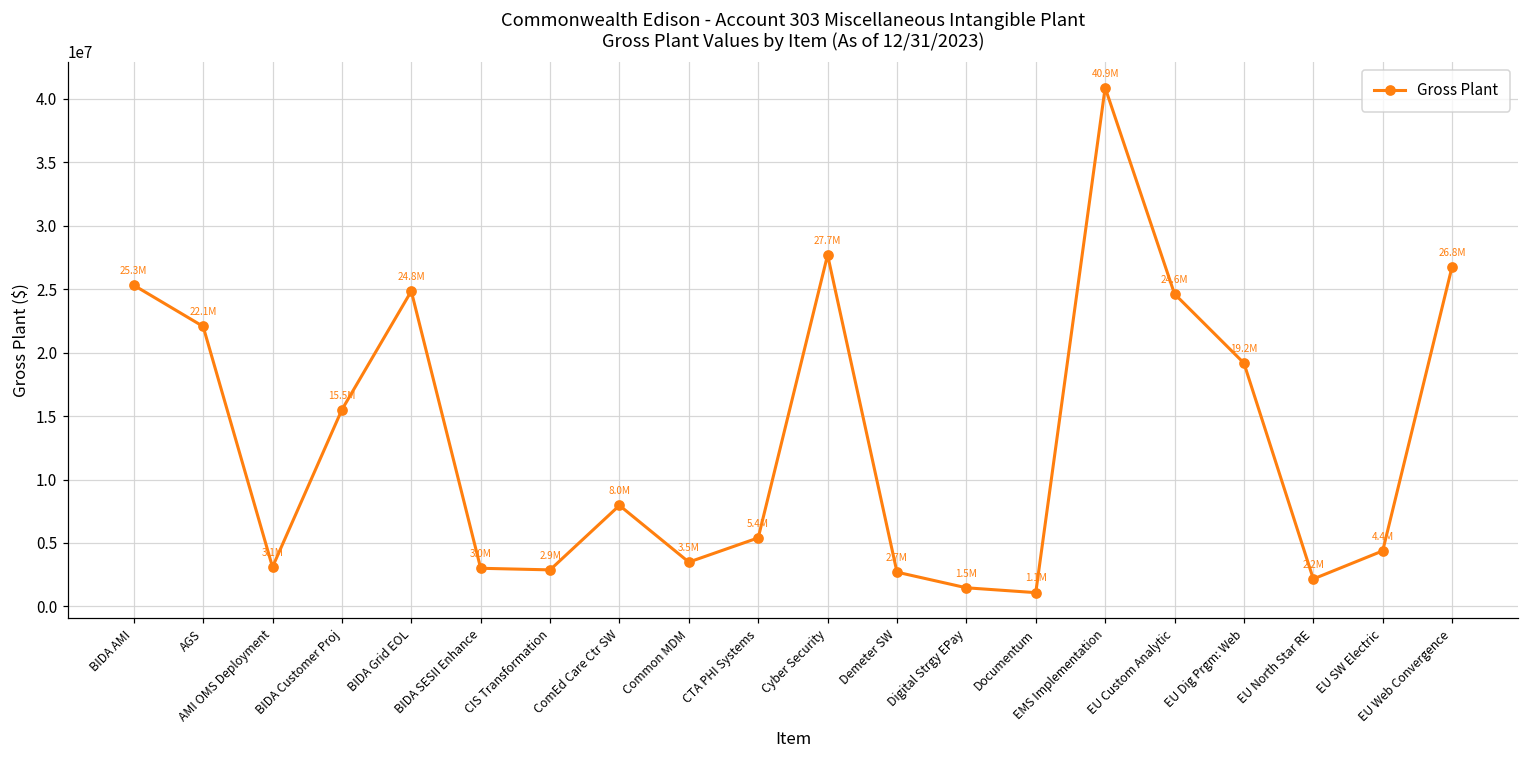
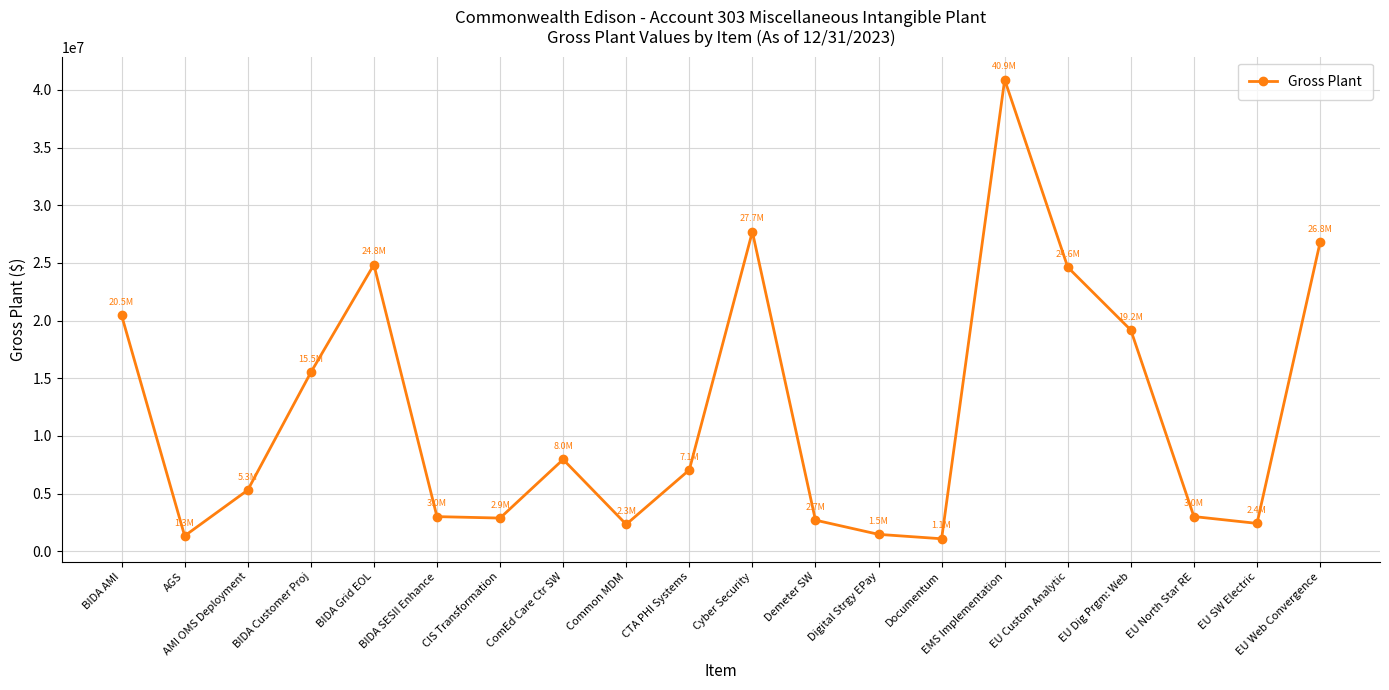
BIDA AMI: 25.3M -> 20.5M
AGS: 22.1M -> 1.3M
AMI OMS Deployment: 3.1M -> 5.3M
Common MDM: 3.5M -> 2.3M
CTA PHI Systems: 5.4M -> 7.1M
EU North Star RE: 2.2M -> 3.0M
EU SW Electric: 4.4M -> 2.4M
